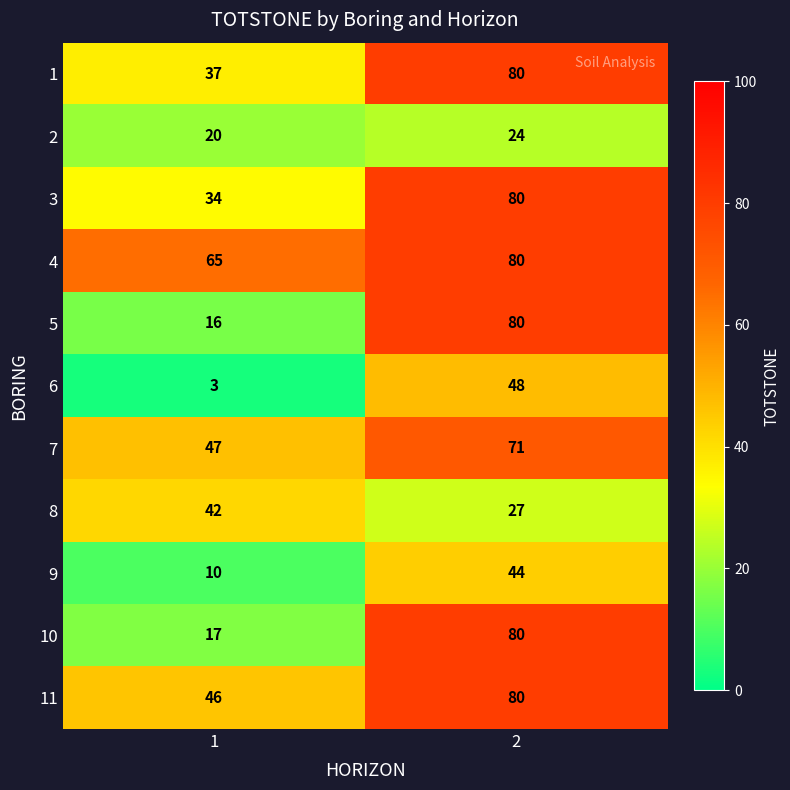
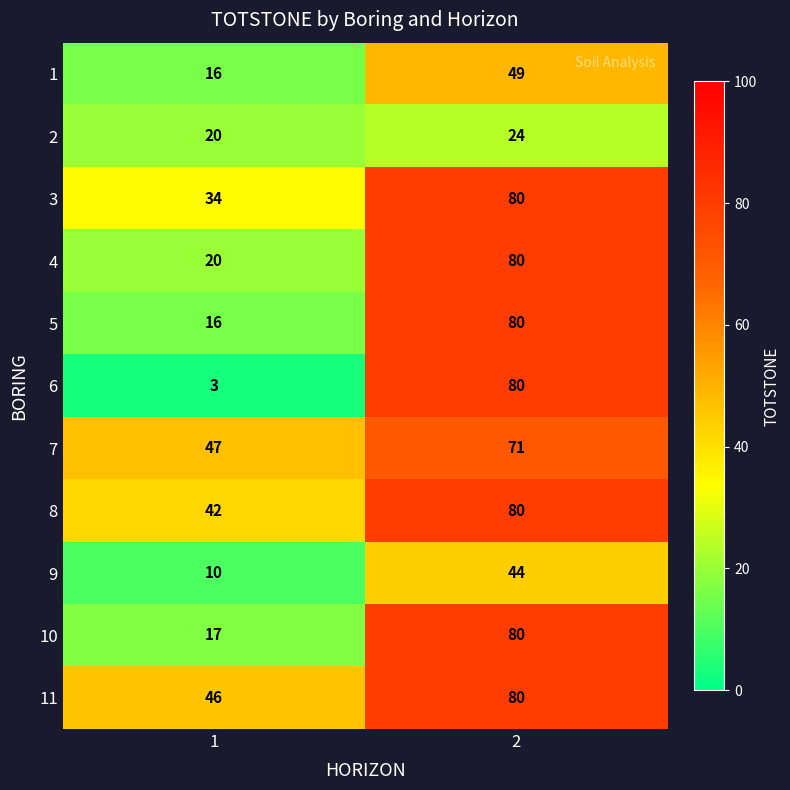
1, 1: 37 -> 16
1, 2: 80 -> 49
4, 1: 65 -> 20
6, 2: 48 -> 80
8, 2: 27 -> 80
